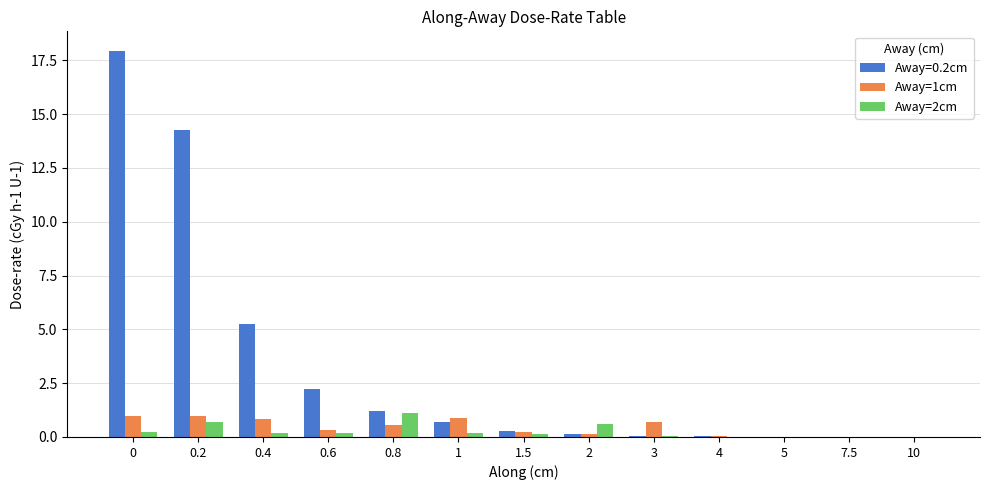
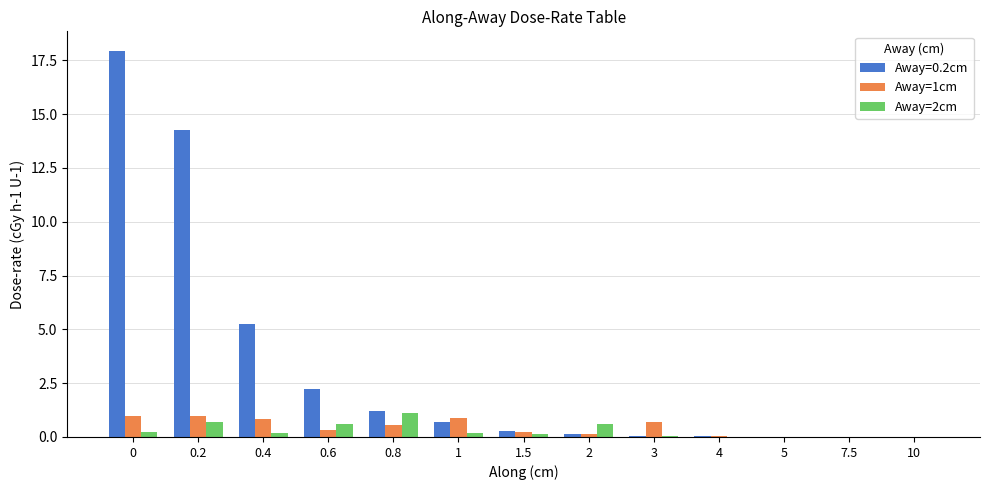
Away=2cm, 0.6: 0.2 -> 0.6
